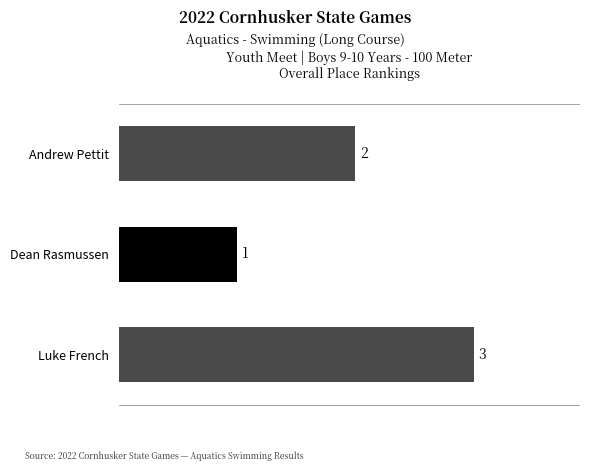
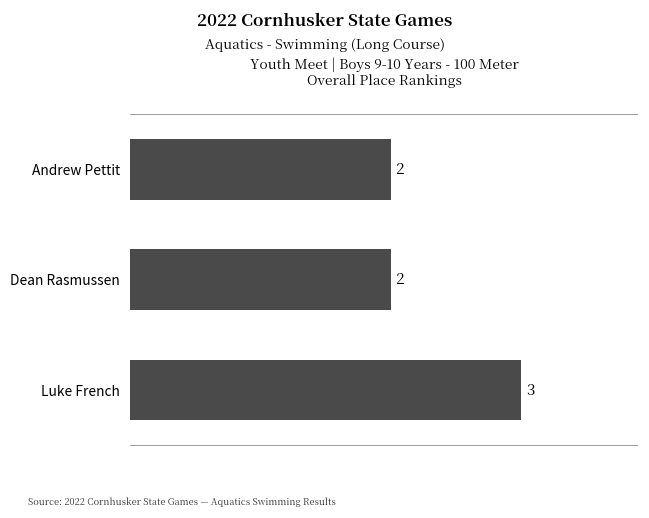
Dean Rasmussen: 1 -> 2
